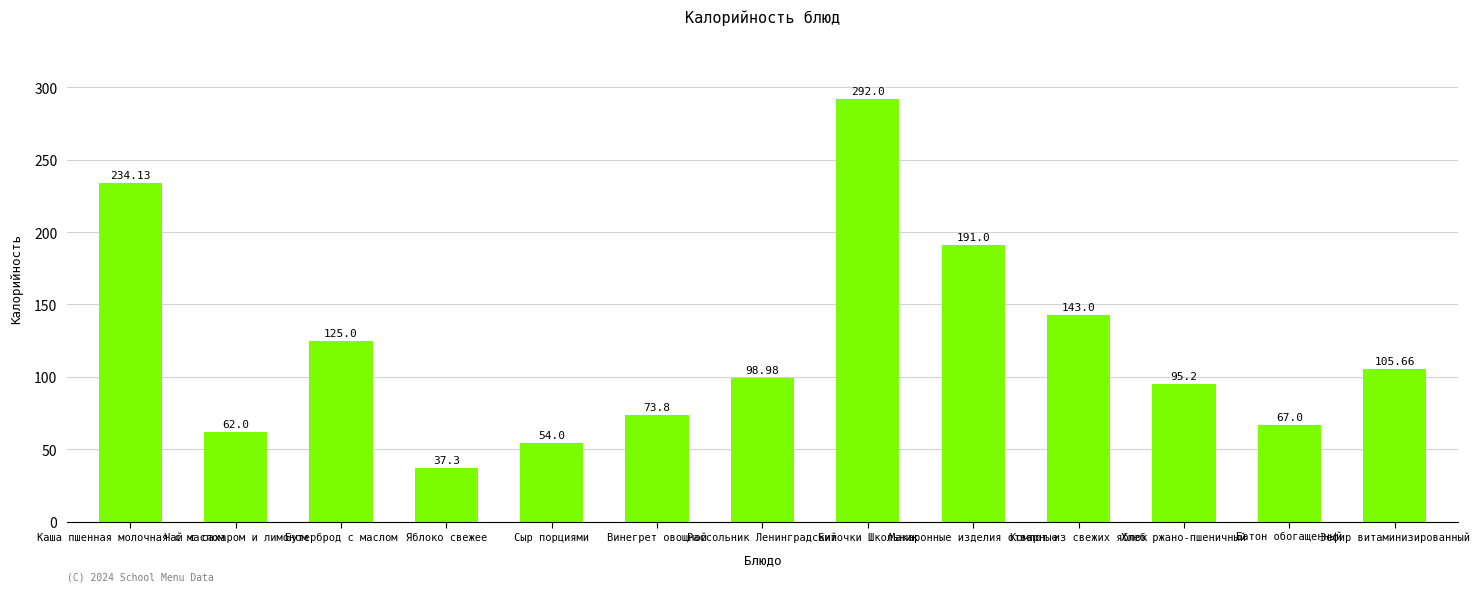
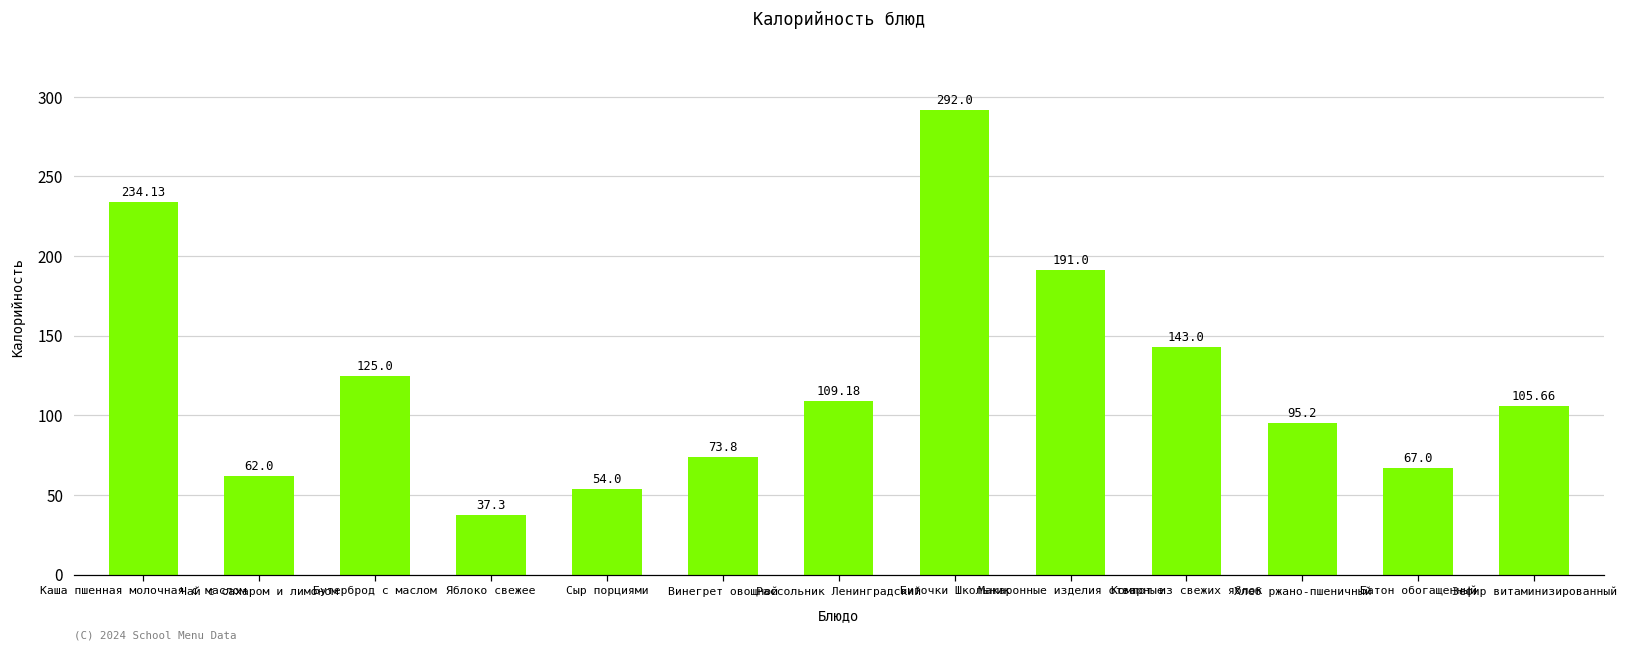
Рассольник Ленинградский: 98.98 -> 109.18
